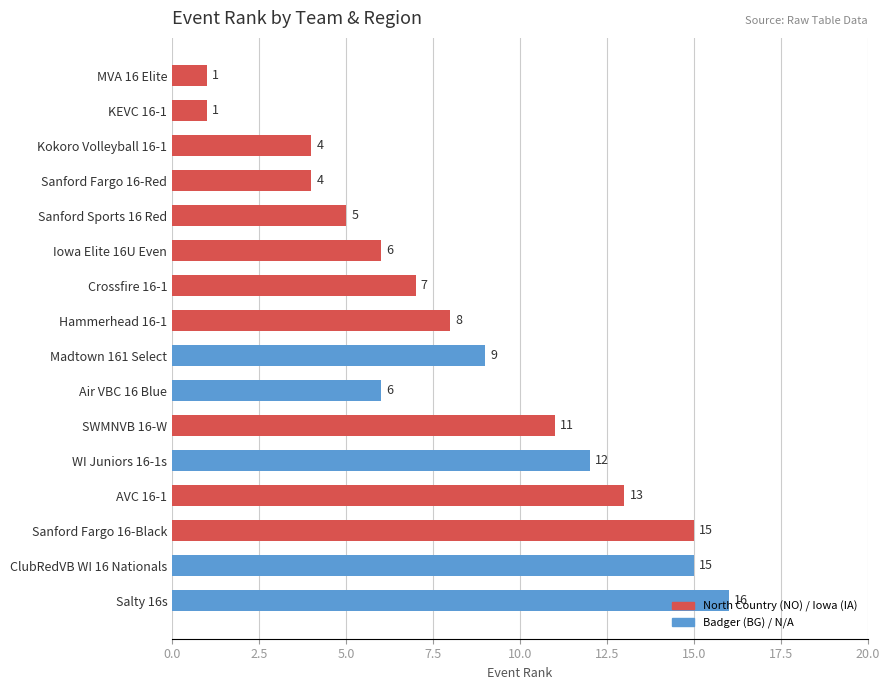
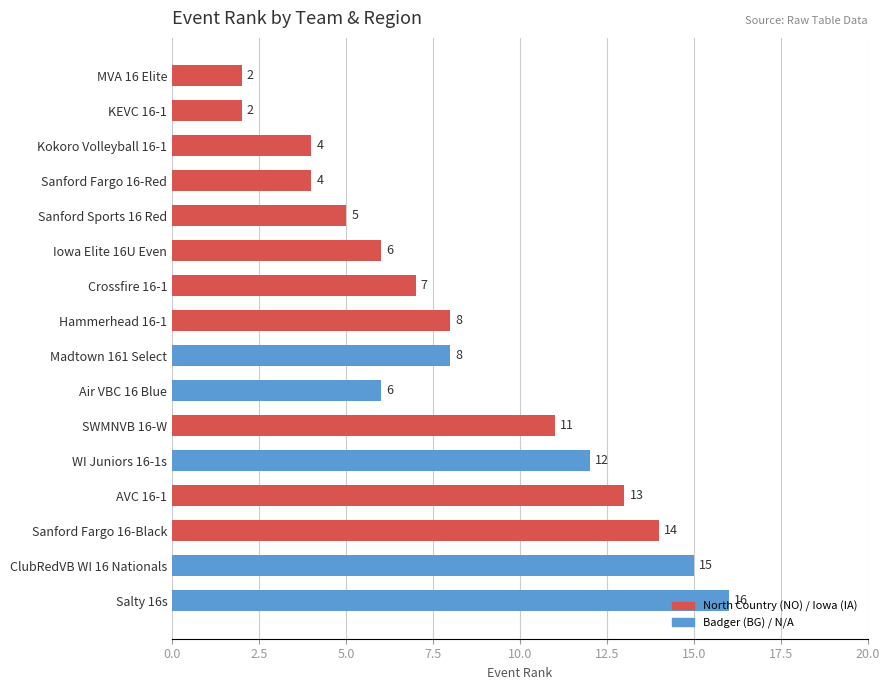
MVA 16 Elite: 1 -> 2
KEVC 16-1: 1 -> 2
Madtown 161 Select: 9 -> 8
Sanford Fargo 16-Black: 15 -> 14
